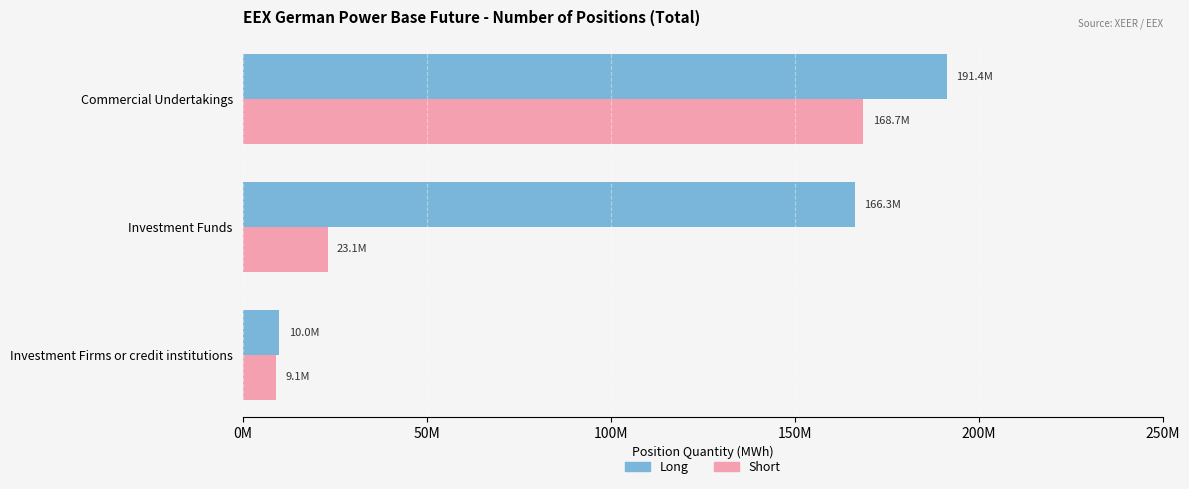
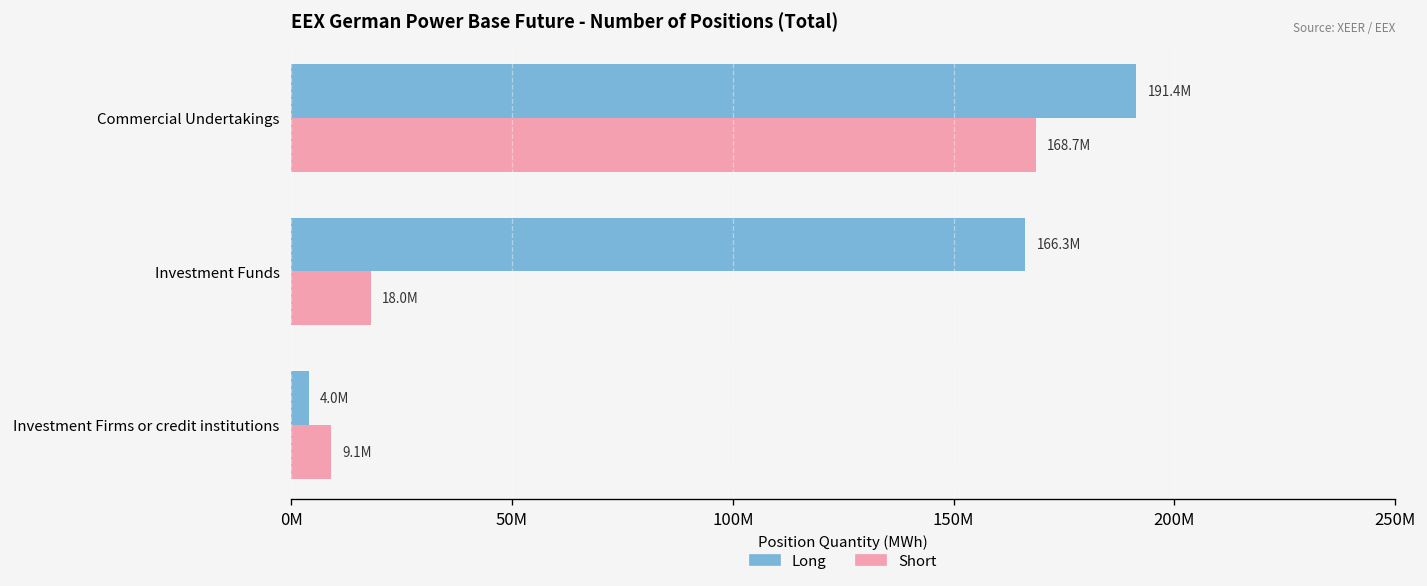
Short, Investment Funds: 23.1M -> 18.0M
Long, Investment Firms or credit institutions: 10.0M -> 4.0M
